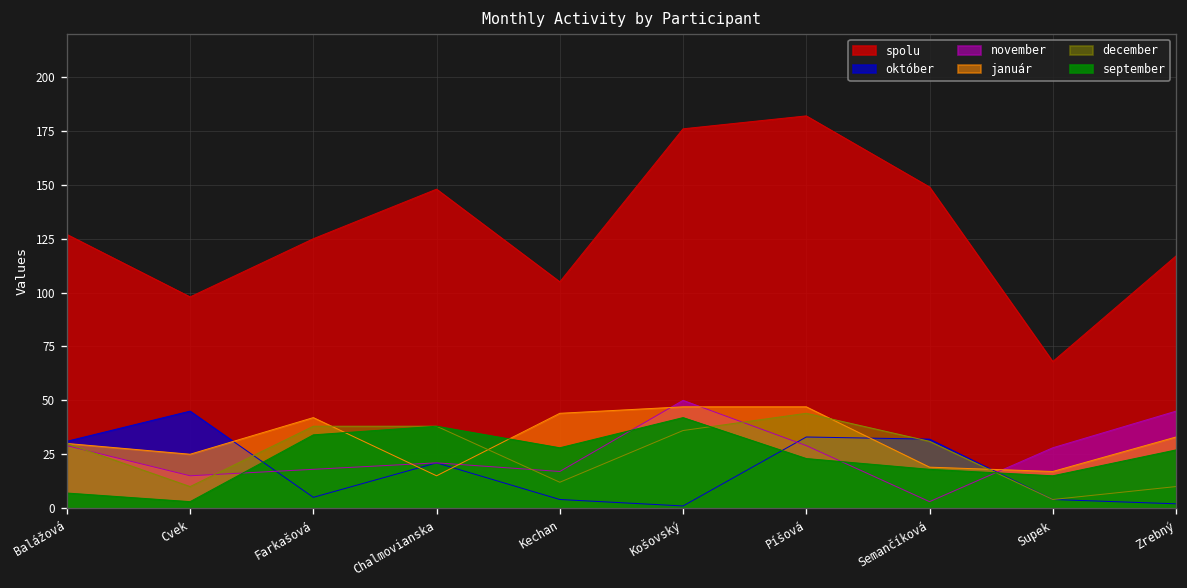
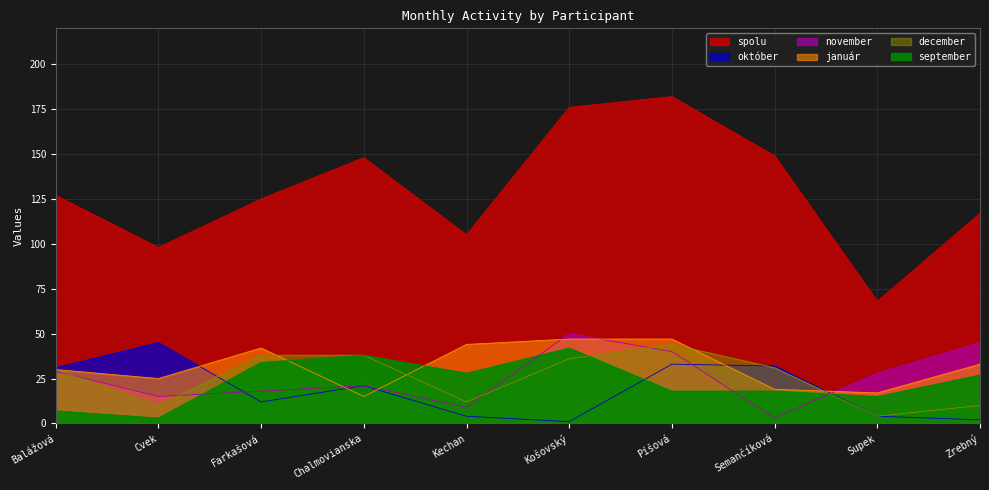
október, Farkašová: 5 -> 12
november, Kechan: 17 -> 9
november, Píšová: 29 -> 40
september, Píšová: 23 -> 18
